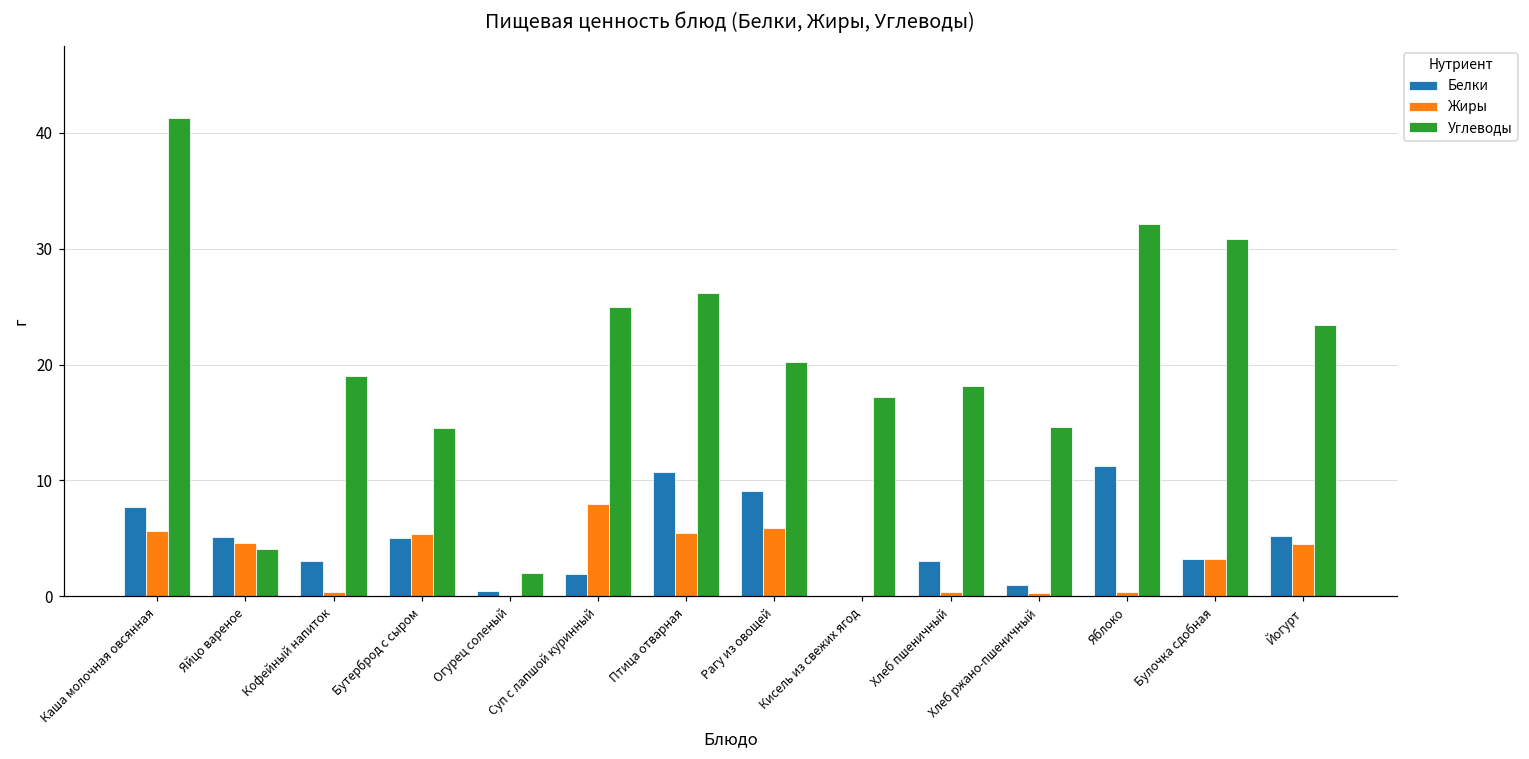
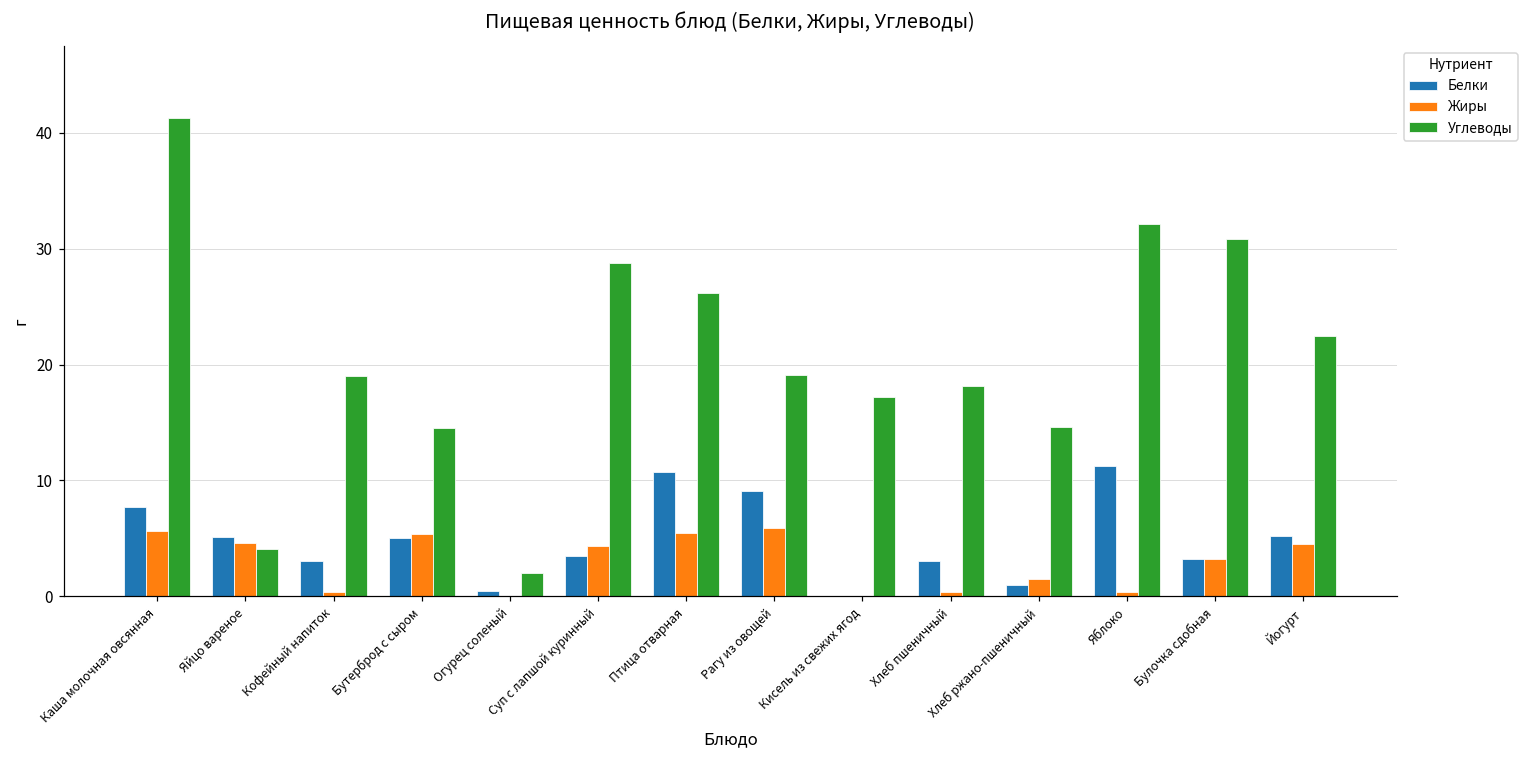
Белки, Суп с лапшой куринный: 1.9 -> 3.5
Жиры, Суп с лапшой куринный: 8.0 -> 4.3
Углеводы, Суп с лапшой куринный: 25.0 -> 28.8
Углеводы, Рагу из овощей: 20.2 -> 19.1
Жиры, Хлеб ржано-пшеничный: 0.3 -> 1.5
Углеводы, Йогурт: 23.4 -> 22.5
